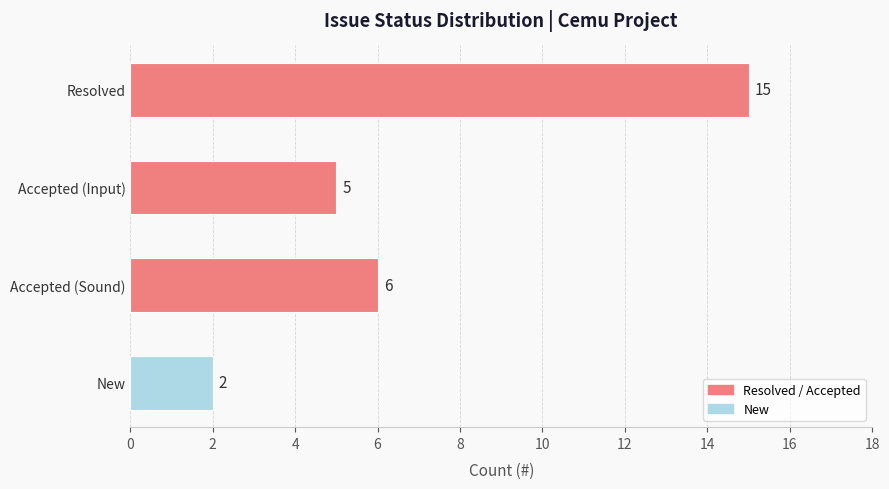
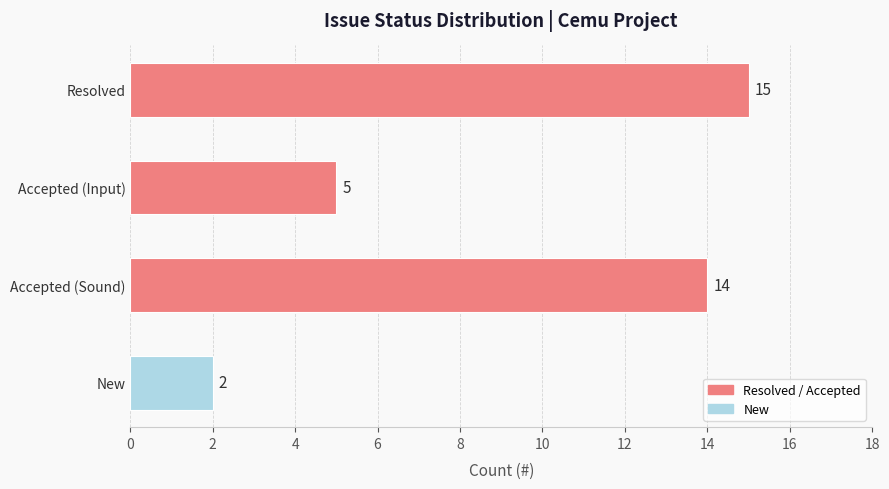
Accepted (Sound): 6 -> 14
